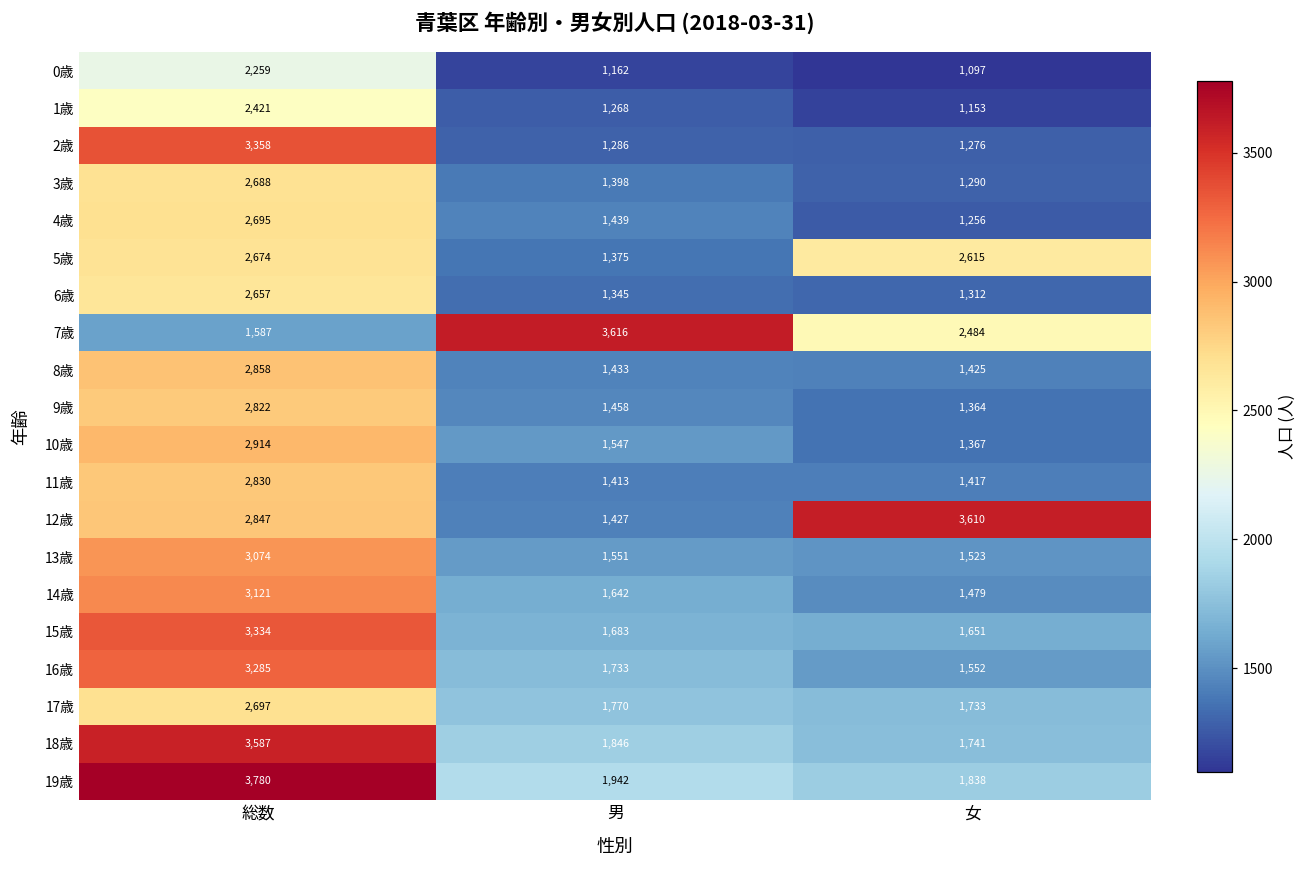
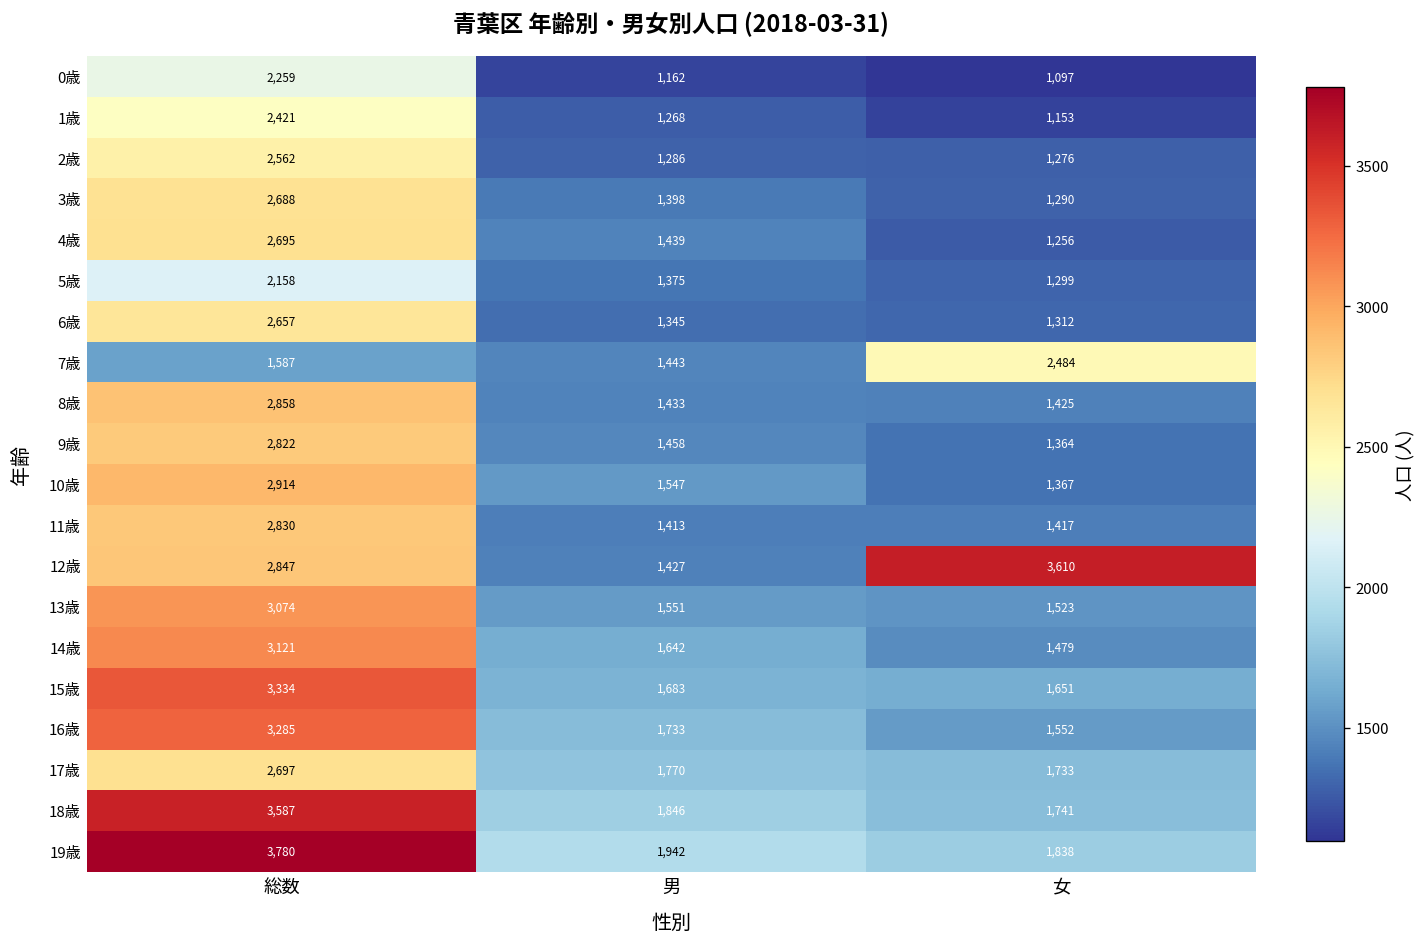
2歳, 総数: 3,358 -> 2,562
5歳, 総数: 2,674 -> 2,158
5歳, 女: 2,615 -> 1,299
7歳, 男: 3,616 -> 1,443
